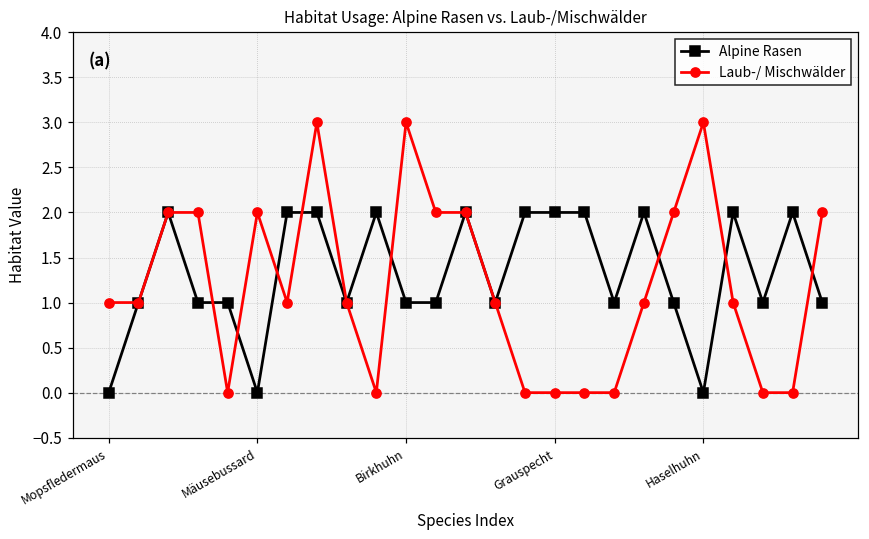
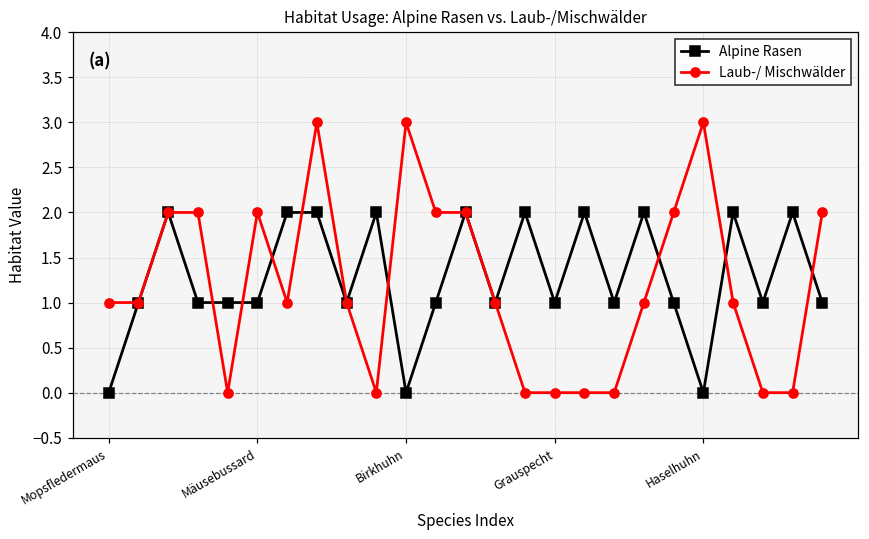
Alpine Rasen, Mäusebussard: 0 -> 1
Alpine Rasen, Birkhuhn: 1 -> 0
Alpine Rasen, Grauspecht: 2 -> 1
